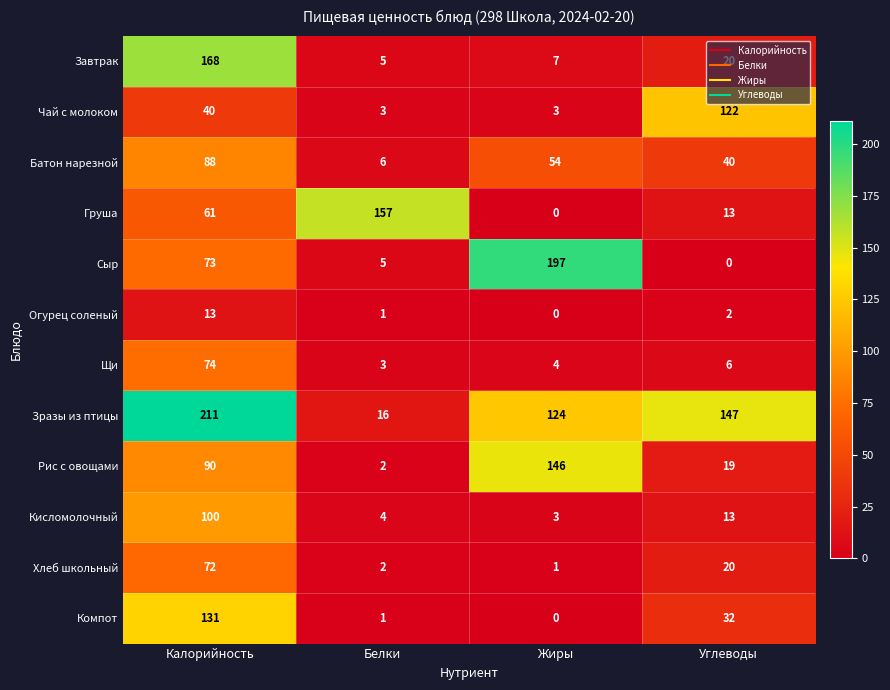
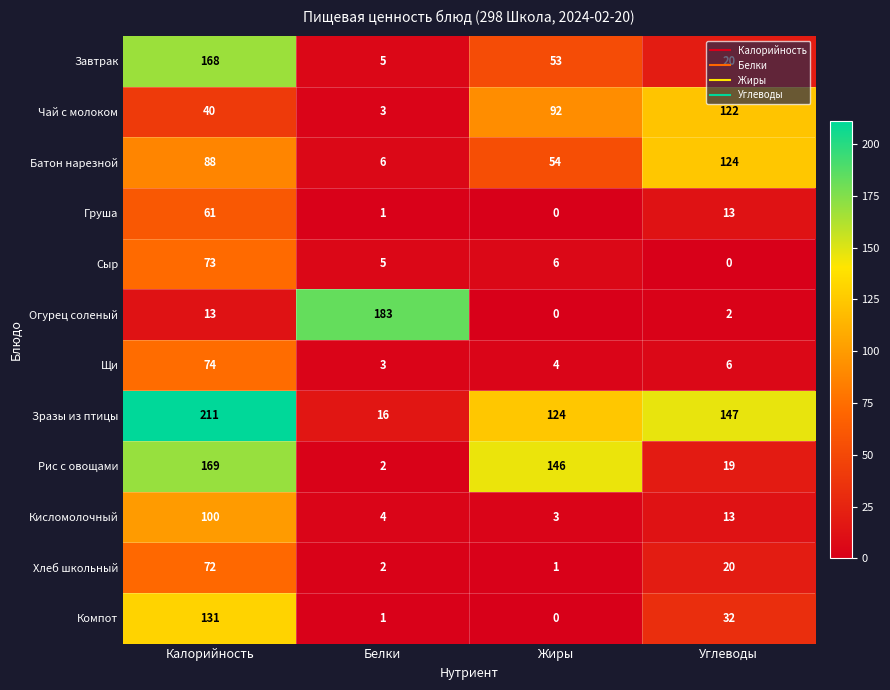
Завтрак, Жиры: 7 -> 53
Чай с молоком, Жиры: 3 -> 92
Батон нарезной, Углеводы: 40 -> 124
Груша, Белки: 157 -> 1
Сыр, Жиры: 197 -> 6
Огурец соленый, Белки: 1 -> 183
Рис с овощами, Калорийность: 90 -> 169
